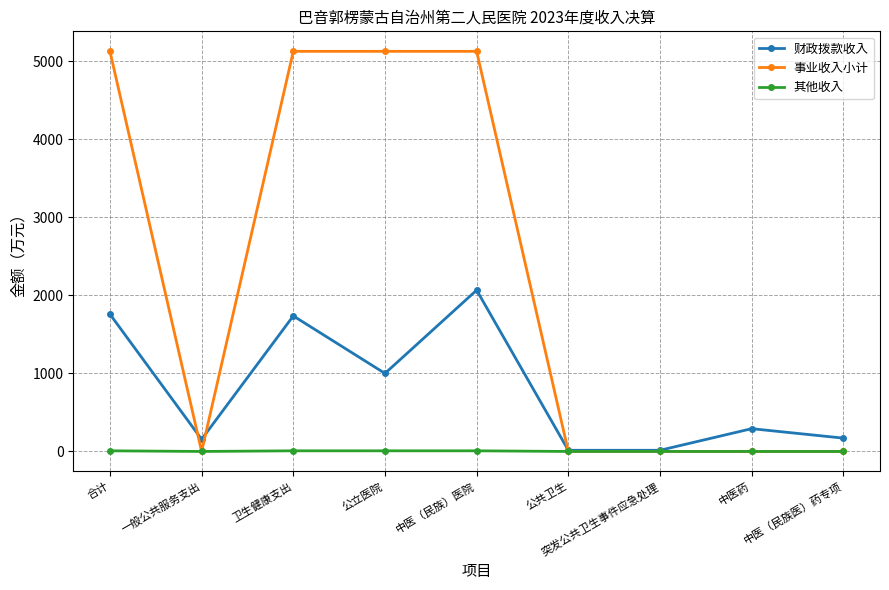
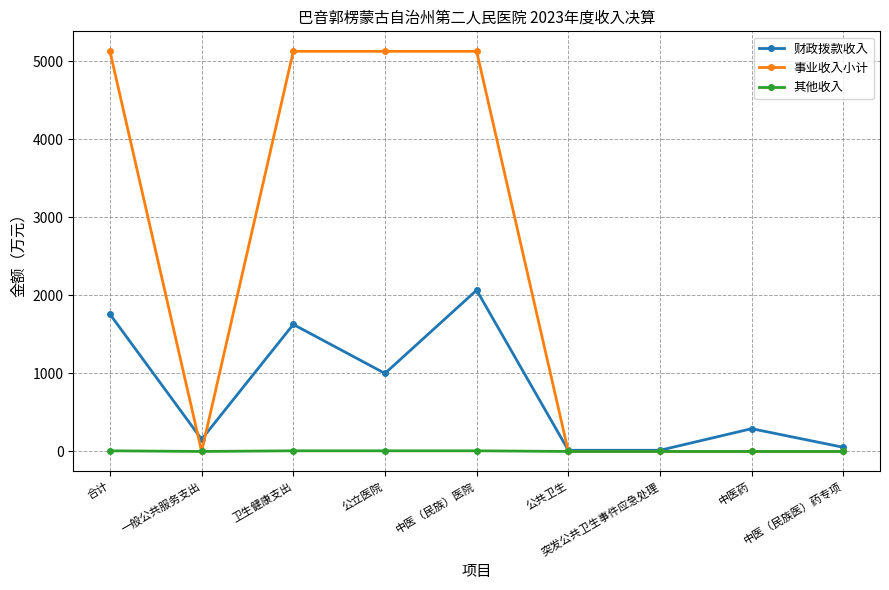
财政拨款收入, 卫生健康支出: 1700 -> 1600
财政拨款收入, 中医（民族医）药专项: 200 -> 100
